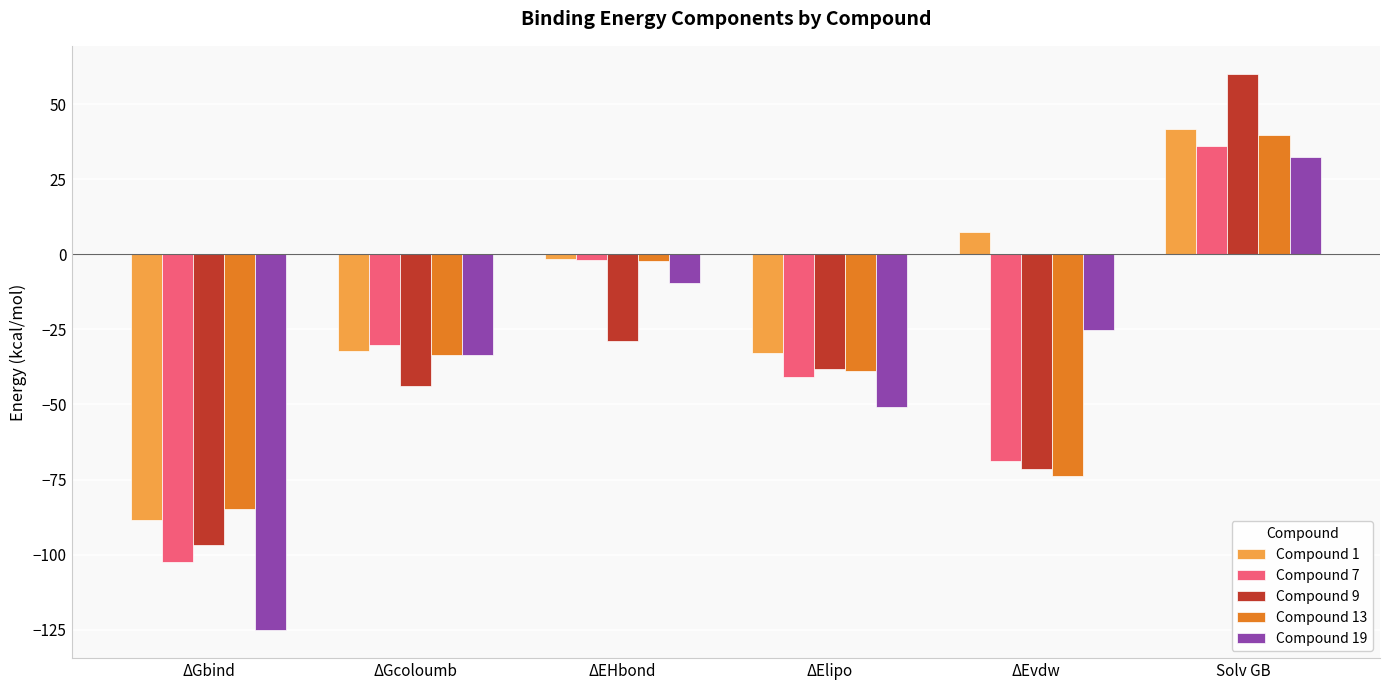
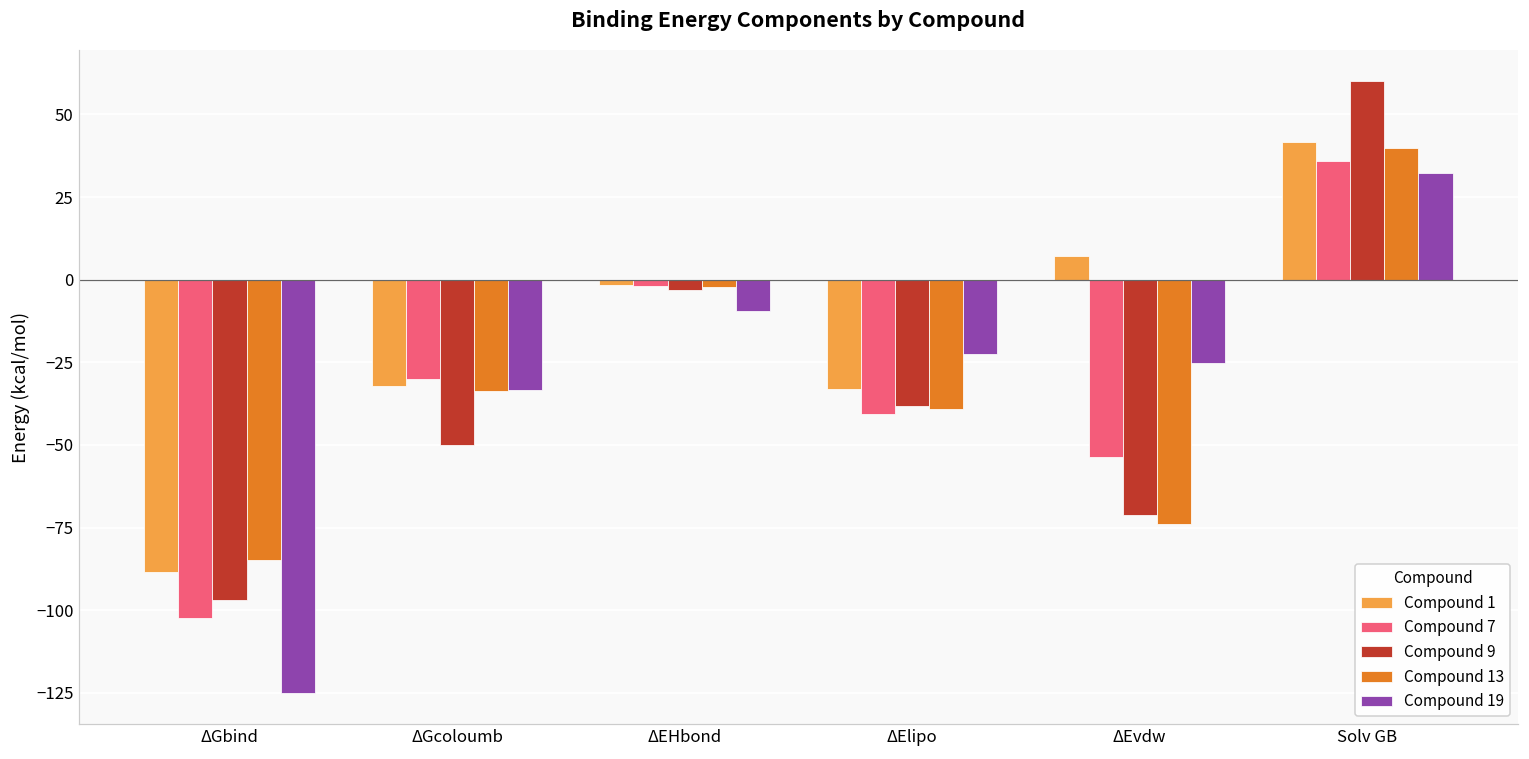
Compound 9, ΔGcoloumb: -44 -> -50
Compound 9, ΔEHbond: -29 -> -3
Compound 19, ΔElipo: -51 -> -23
Compound 7, ΔEvdw: -69 -> -54
